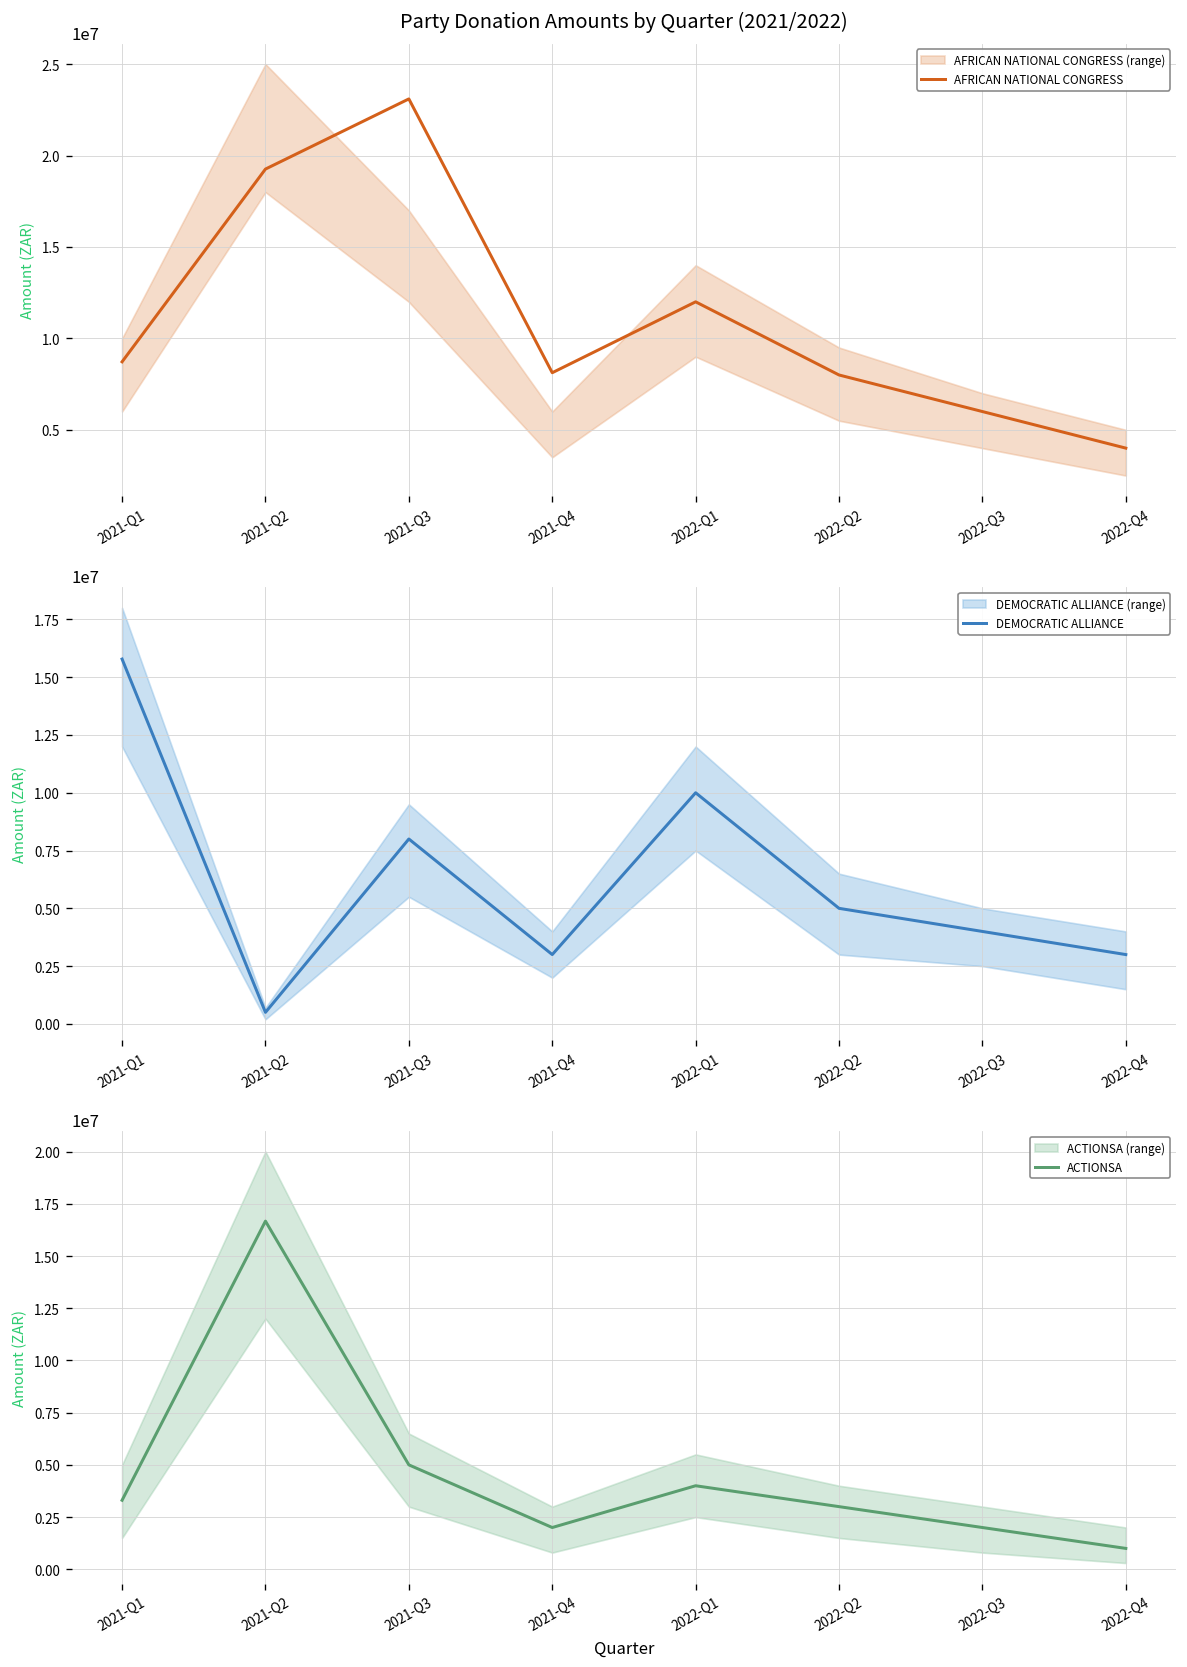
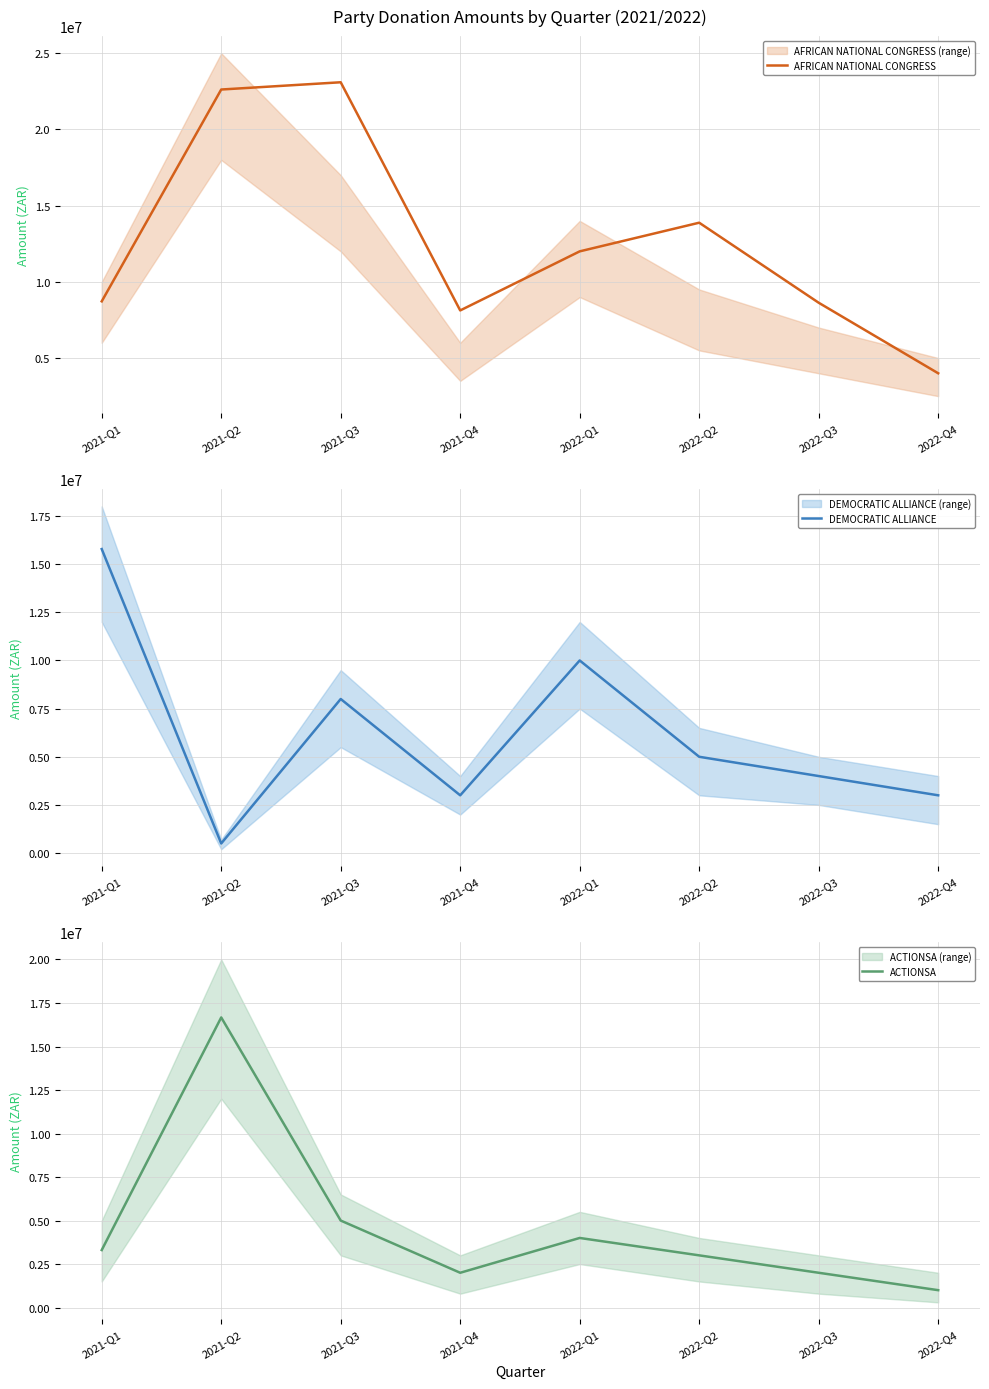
Party Donation Amounts by Quarter (2021/2022), AFRICAN NATIONAL CONGRESS, 2021-Q2: 19300000 -> 22600000
Party Donation Amounts by Quarter (2021/2022), AFRICAN NATIONAL CONGRESS, 2022-Q2: 8000000 -> 13900000
Party Donation Amounts by Quarter (2021/2022), AFRICAN NATIONAL CONGRESS, 2022-Q3: 6000000 -> 8600000
